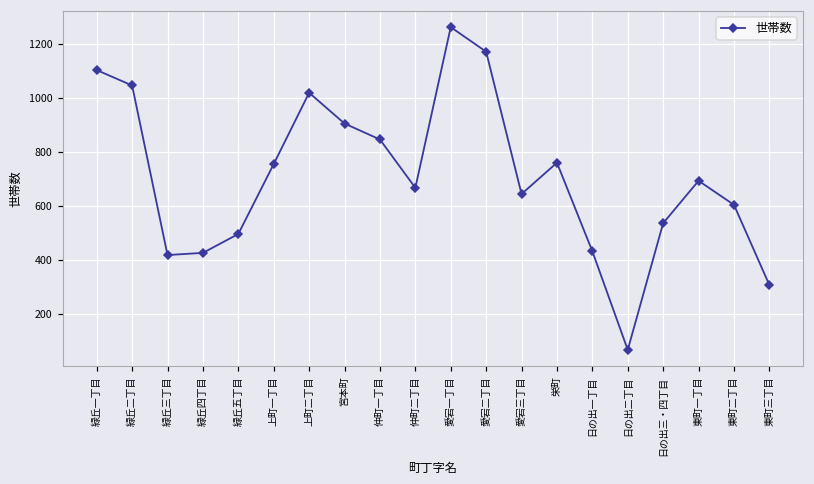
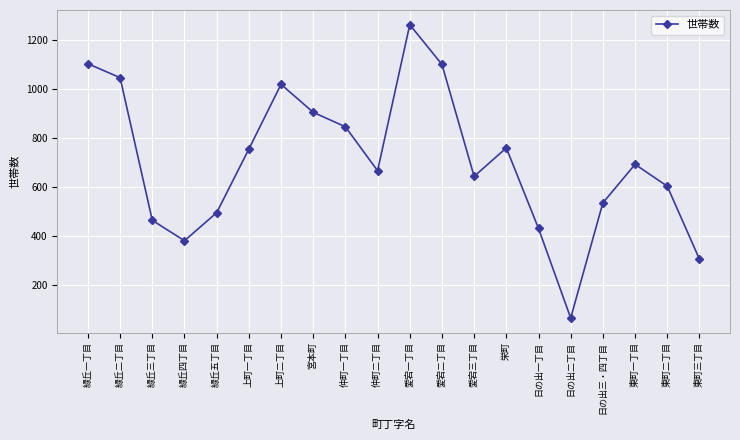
緑丘三丁目: 420 -> 470
緑丘四丁目: 430 -> 380
愛宕二丁目: 1170 -> 1100
